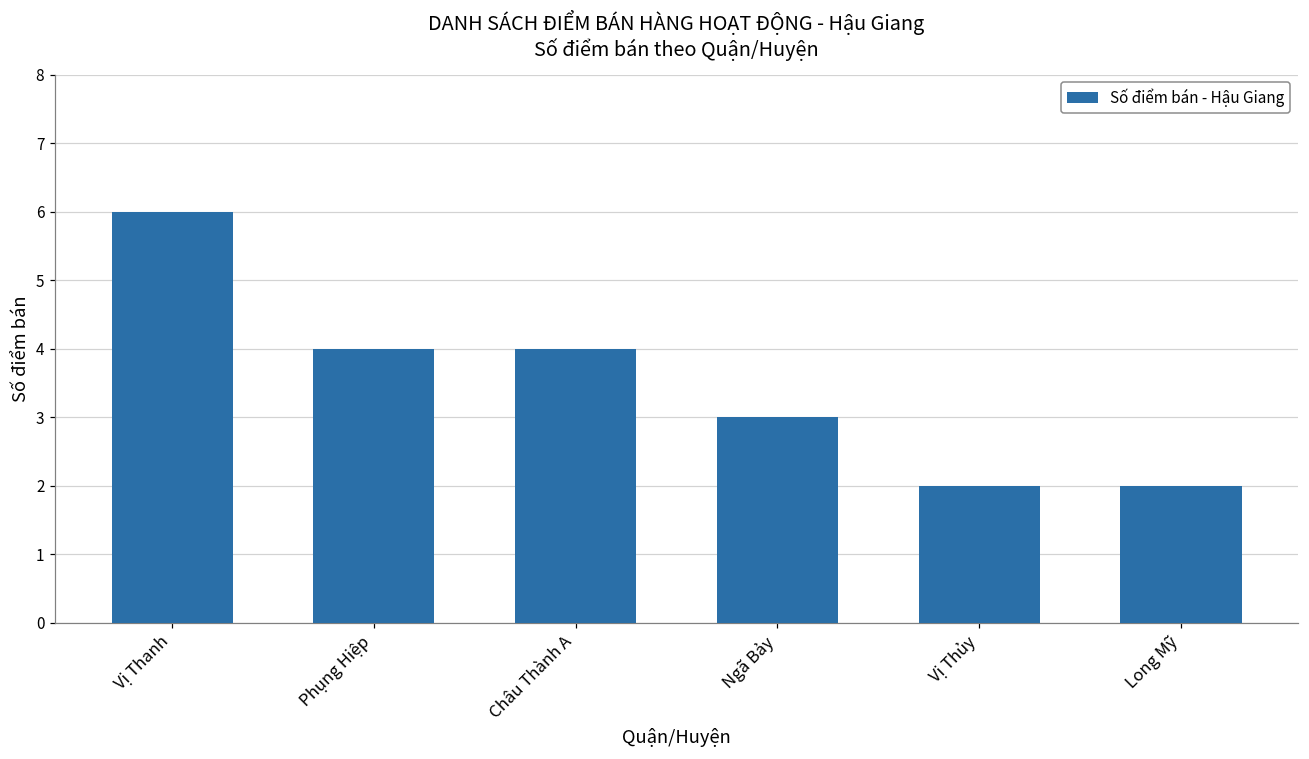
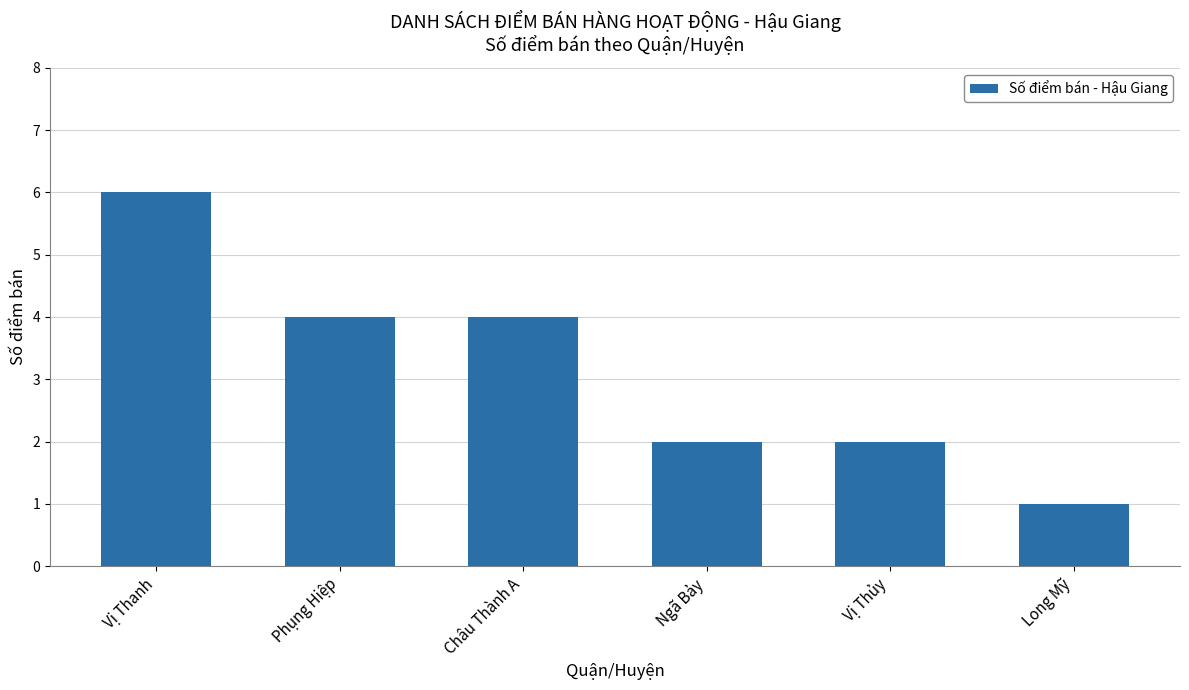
Ngã Bảy: 3 -> 2
Long Mỹ: 2 -> 1
